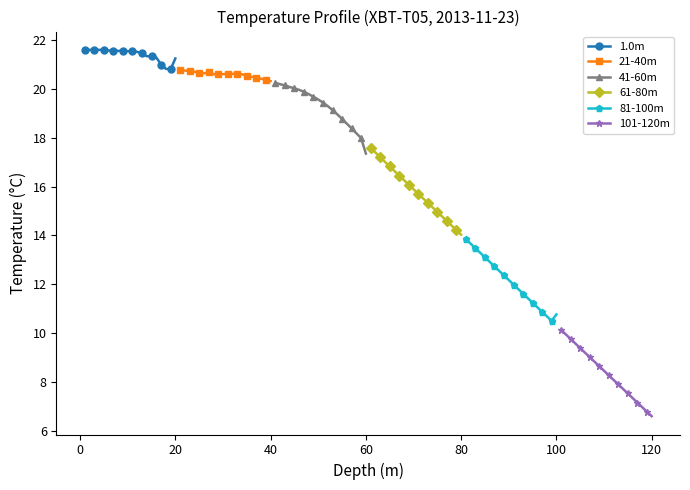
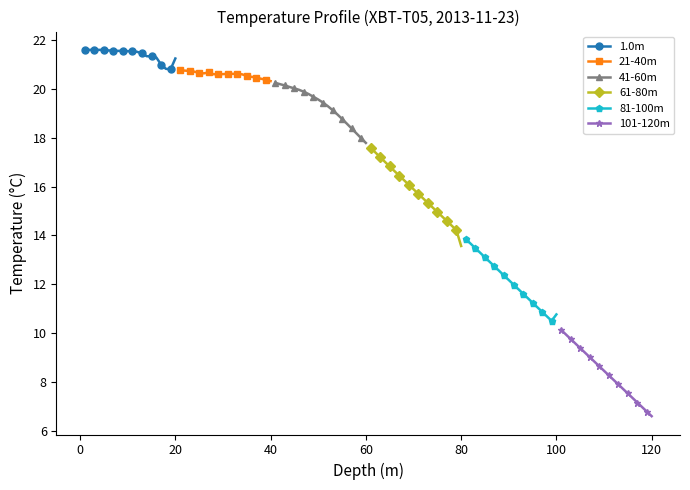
41-60m, 60: 17.4 -> 17.8
61-80m, 80: 14.0 -> 13.6
